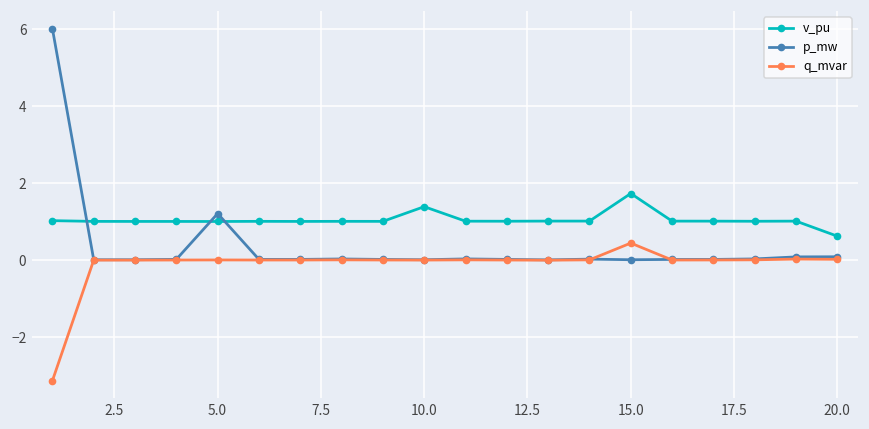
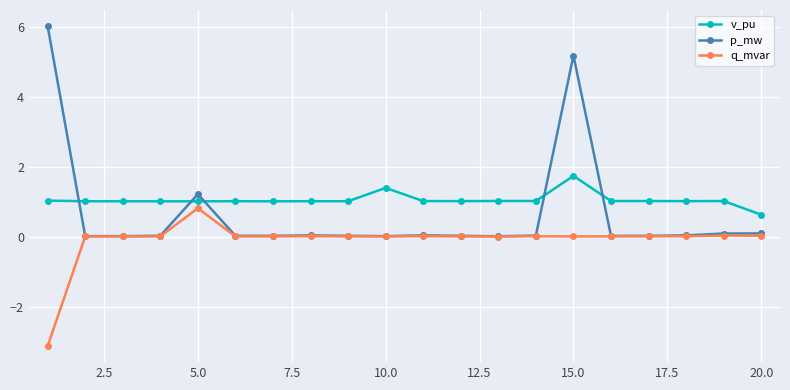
q_mvar, 5.0: 0.0 -> 0.8
p_mw, 15.0: 0.0 -> 5.2
q_mvar, 15.0: 0.4 -> 0.0
